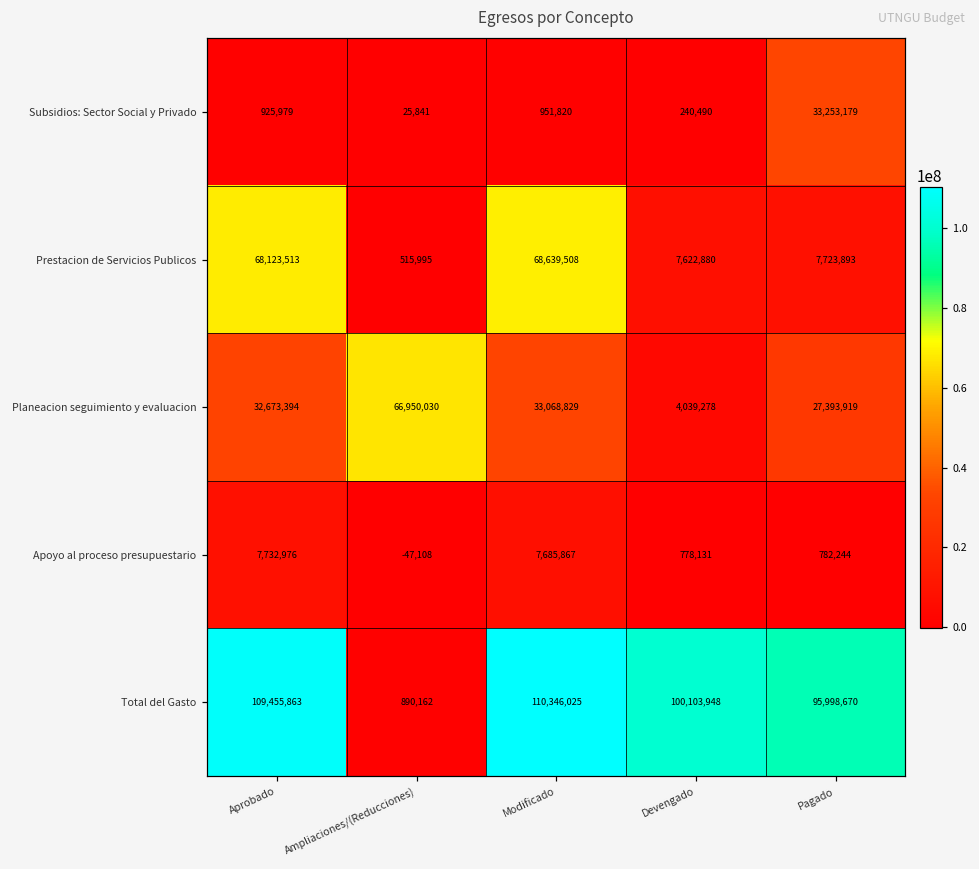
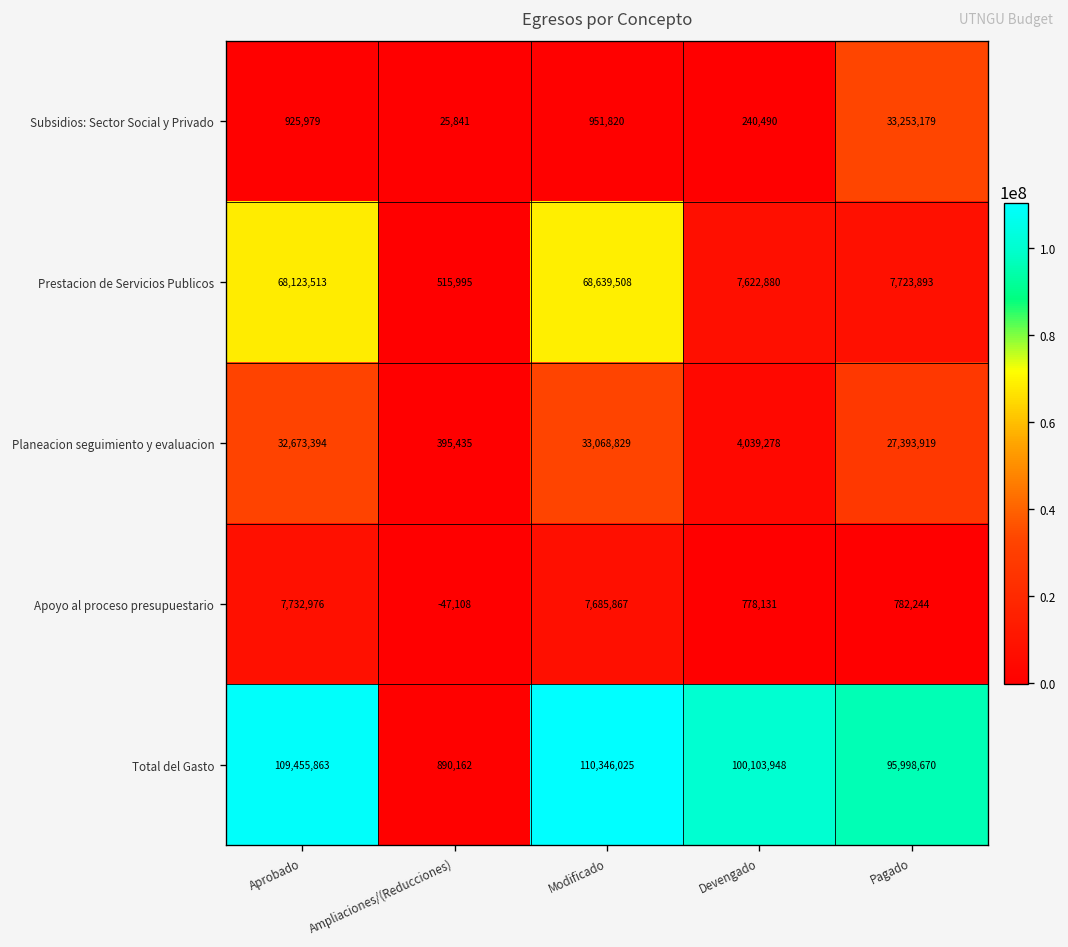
Planeacion seguimiento y evaluacion, Ampliaciones/(Reducciones): 66,950,030 -> 395,435
